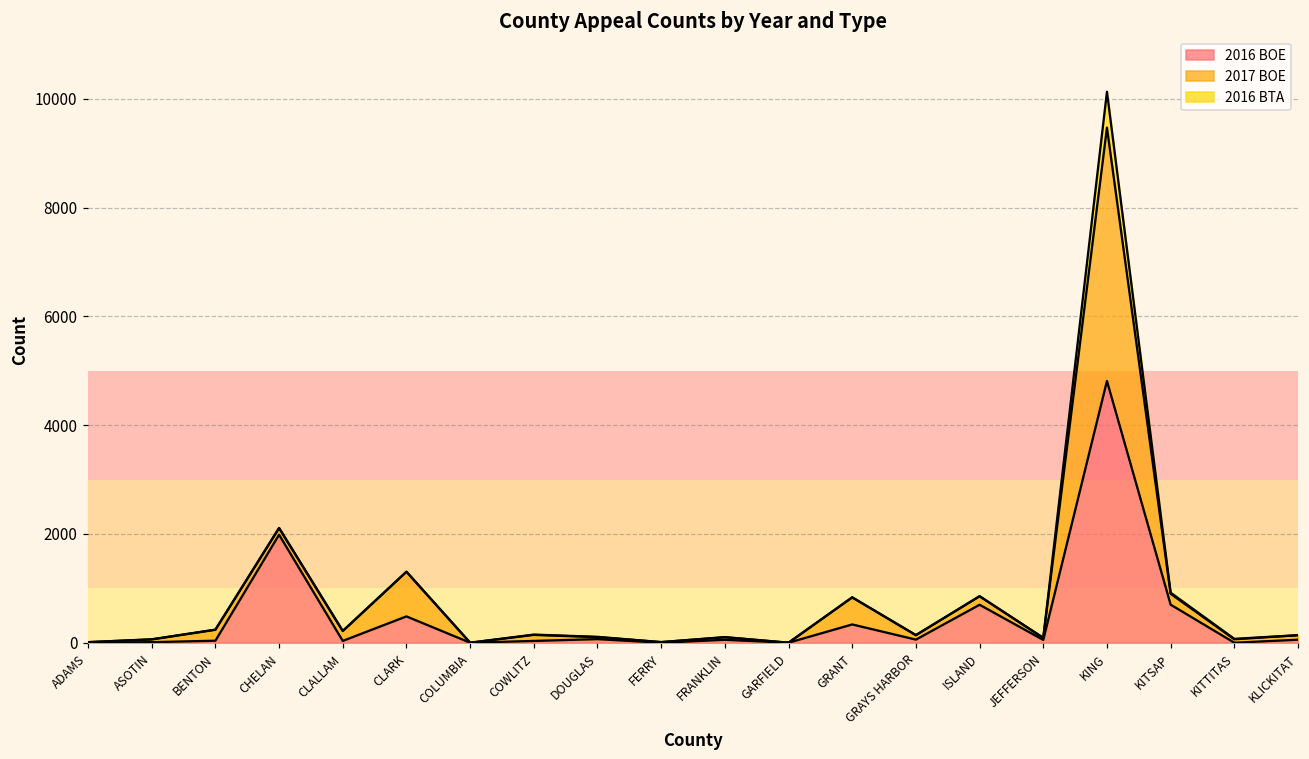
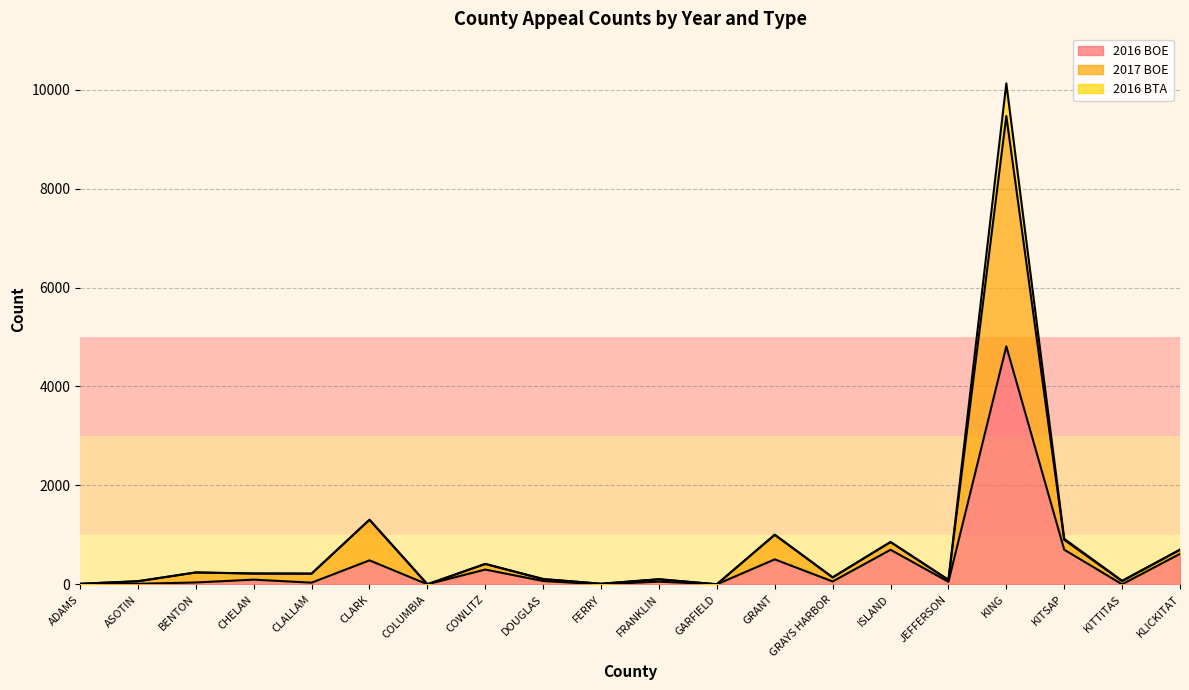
2016 BOE, CHELAN: 2000 -> 100
2016 BOE, COWLITZ: 0 -> 300
2016 BOE, GRANT: 300 -> 500
2016 BOE, KLICKITAT: 100 -> 600
